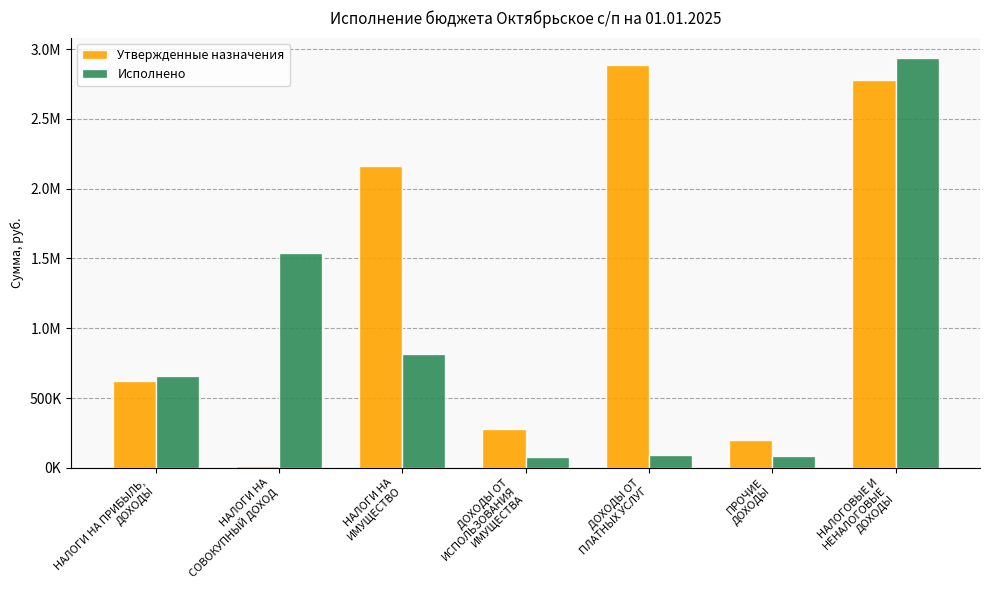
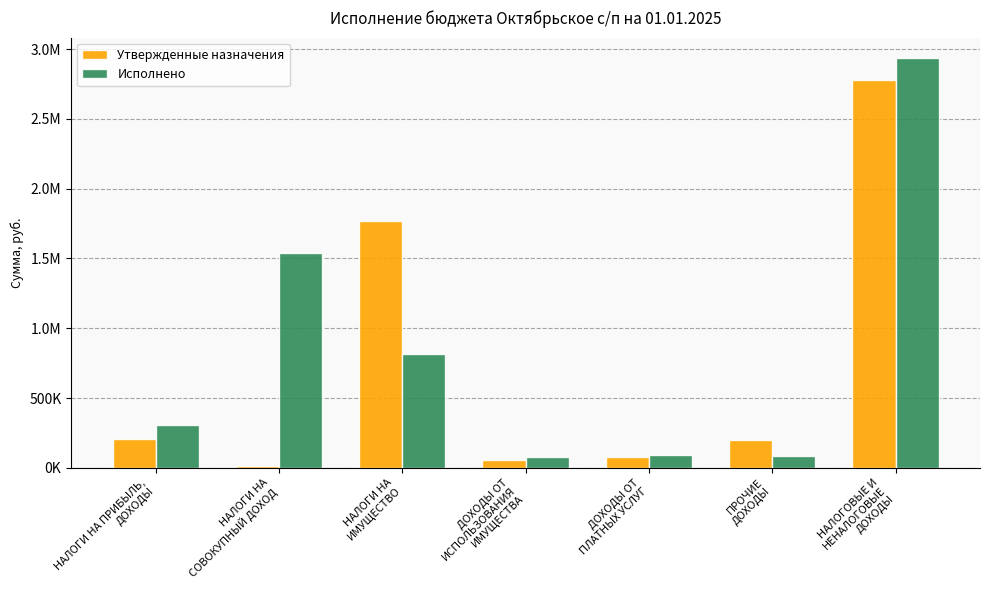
Утвержденные назначения, НАЛОГИ НА ПРИБЫЛЬ, ДОХОДЫ: 620000 -> 210000
Исполнено, НАЛОГИ НА ПРИБЫЛЬ, ДОХОДЫ: 660000 -> 300000
Утвержденные назначения, НАЛОГИ НА ИМУЩЕСТВО: 2170000 -> 1770000
Утвержденные назначения, ДОХОДЫ ОТ ИСПОЛЬЗОВАНИЯ ИМУЩЕСТВА: 270000 -> 50000
Утвержденные назначения, ДОХОДЫ ОТ ПЛАТНЫХ УСЛУГ: 2880000 -> 80000
